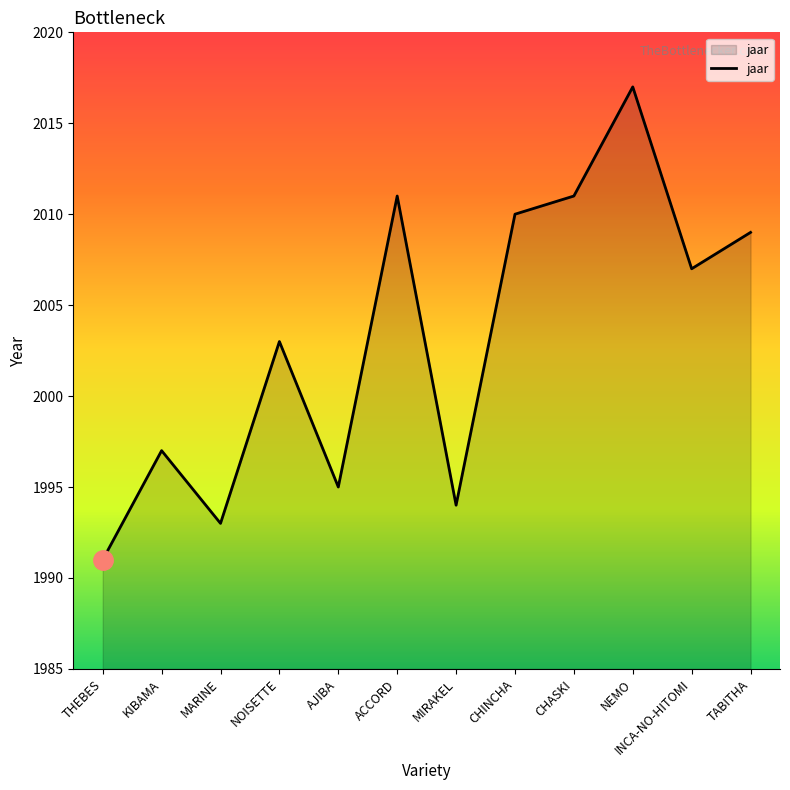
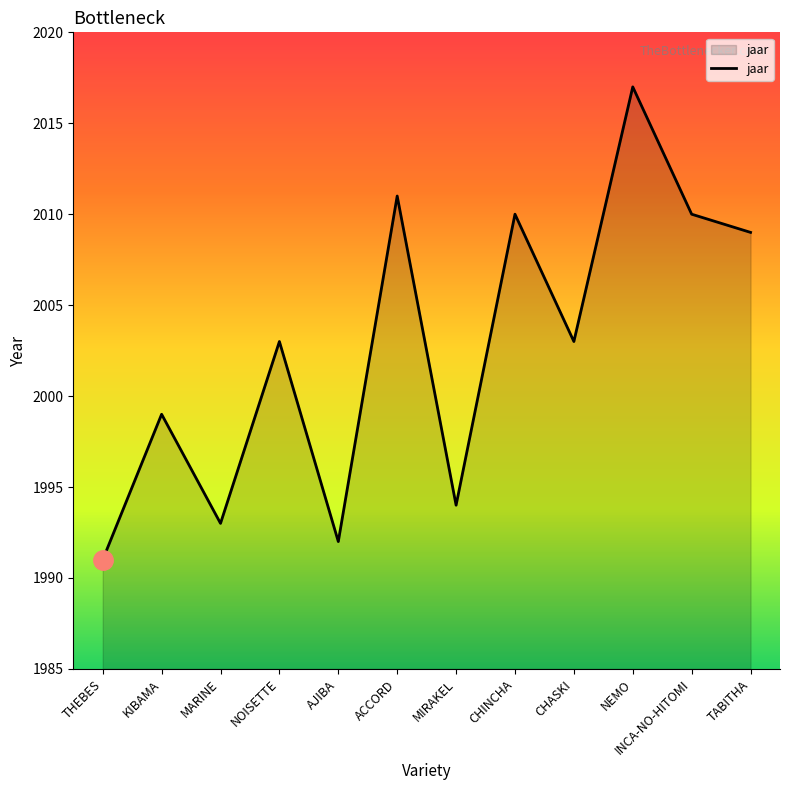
jaar, KIBAMA: 1997 -> 1999
jaar, AJIBA: 1995 -> 1992
jaar, CHASKI: 2011 -> 2003
jaar, INCA-NO-HITOMI: 2007 -> 2010
